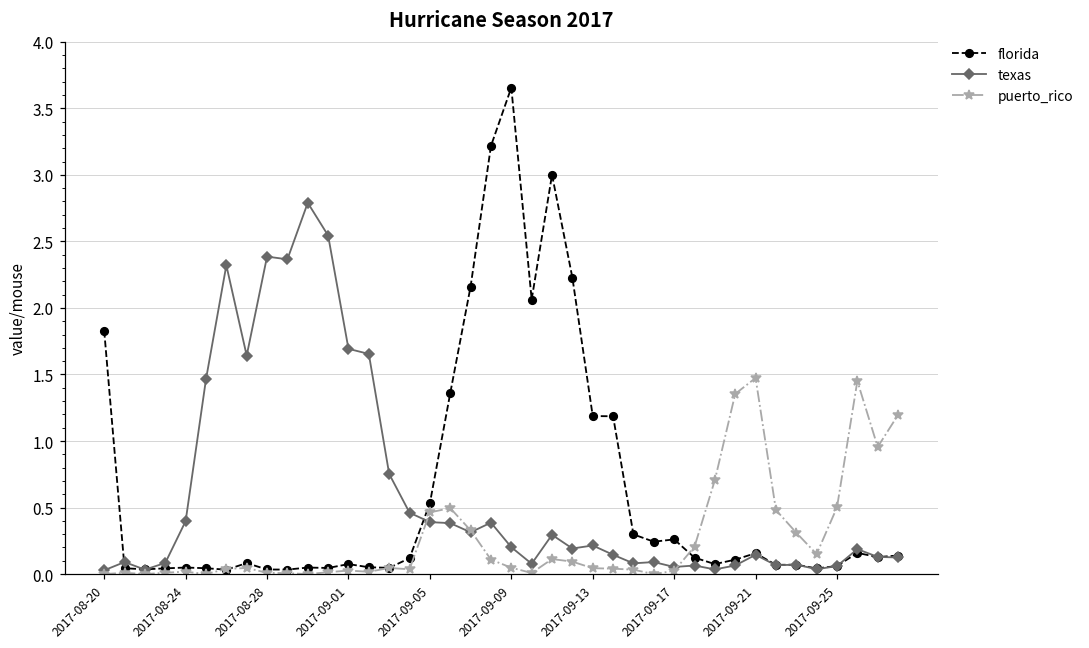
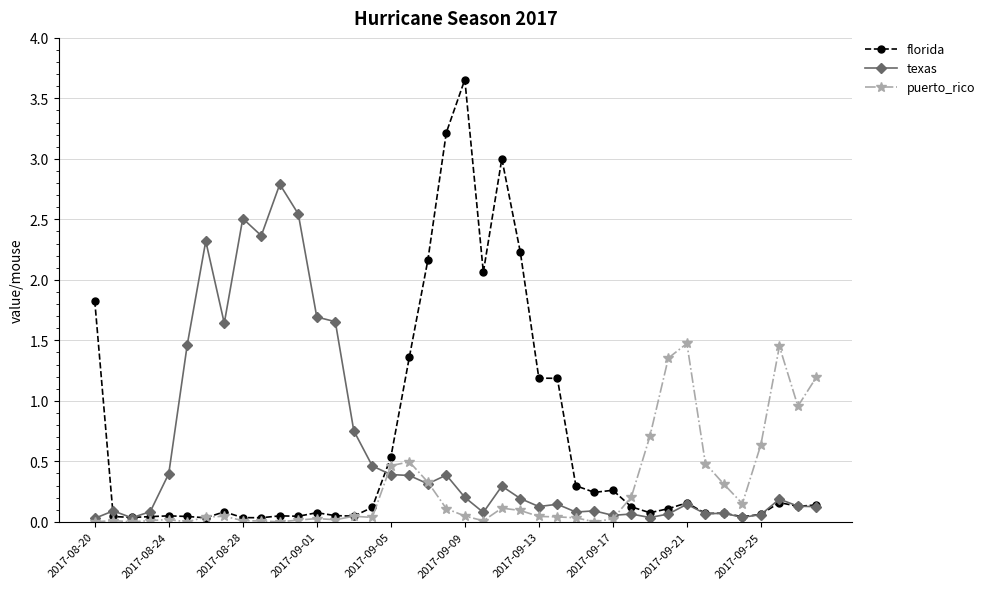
texas, 2017-08-28: 2.39 -> 2.51
texas, 2017-09-13: 0.22 -> 0.13
puerto_rico, 2017-09-25: 0.50 -> 0.64
